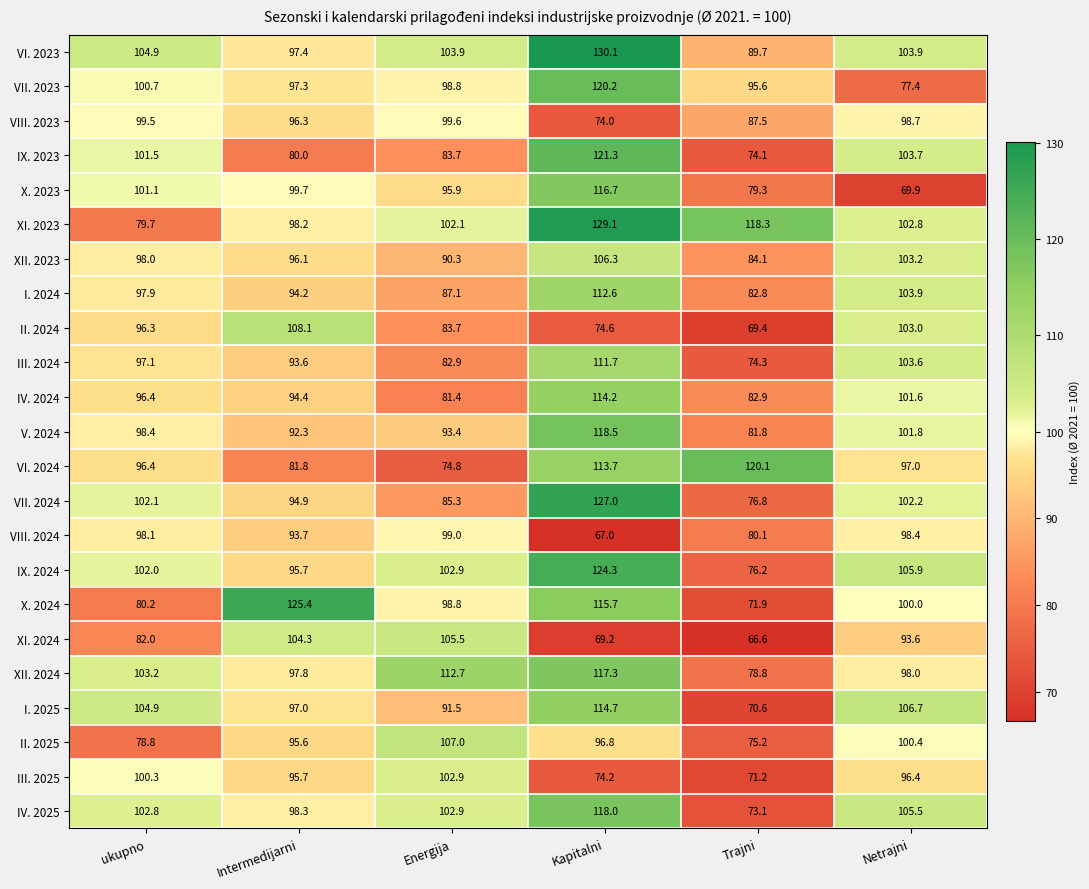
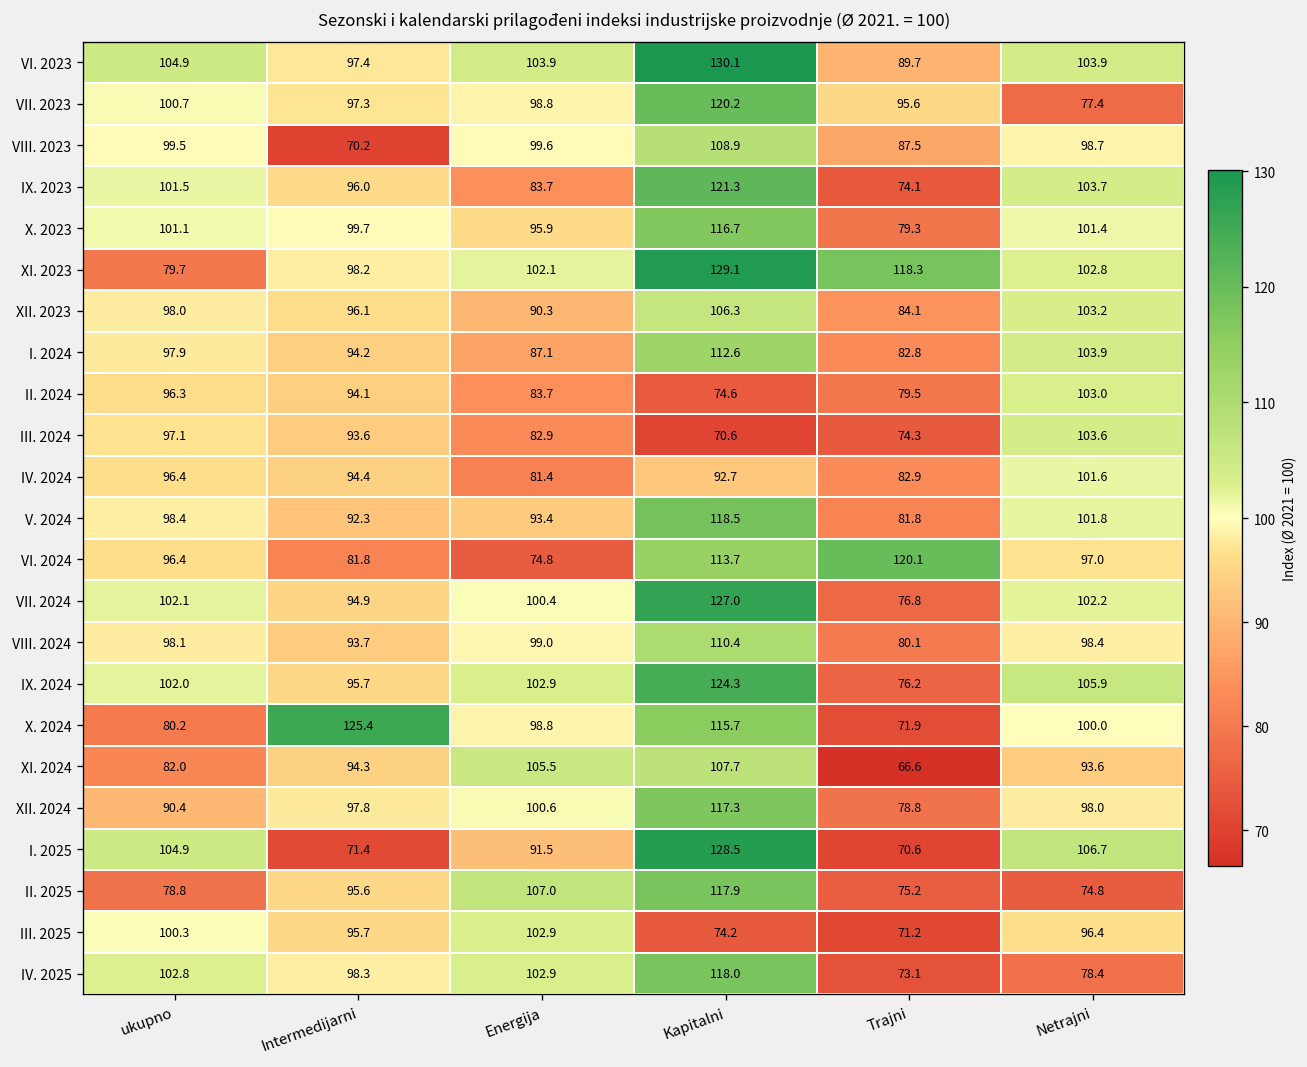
VIII. 2023, Intermedijarni: 96.3 -> 70.2
VIII. 2023, Kapitalni: 74.0 -> 108.9
IX. 2023, Intermedijarni: 80.0 -> 96.0
X. 2023, Netrajni: 69.9 -> 101.4
II. 2024, Intermedijarni: 108.1 -> 94.1
II. 2024, Trajni: 69.4 -> 79.5
III. 2024, Kapitalni: 111.7 -> 70.6
IV. 2024, Kapitalni: 114.2 -> 92.7
VII. 2024, Energija: 85.3 -> 100.4
VIII. 2024, Kapitalni: 67.0 -> 110.4
XI. 2024, Intermedijarni: 104.3 -> 94.3
XI. 2024, Kapitalni: 69.2 -> 107.7
XII. 2024, ukupno: 103.2 -> 90.4
XII. 2024, Energija: 112.7 -> 100.6
I. 2025, Intermedijarni: 97.0 -> 71.4
I. 2025, Kapitalni: 114.7 -> 128.5
II. 2025, Kapitalni: 96.8 -> 117.9
II. 2025, Netrajni: 100.4 -> 74.8
IV. 2025, Netrajni: 105.5 -> 78.4
